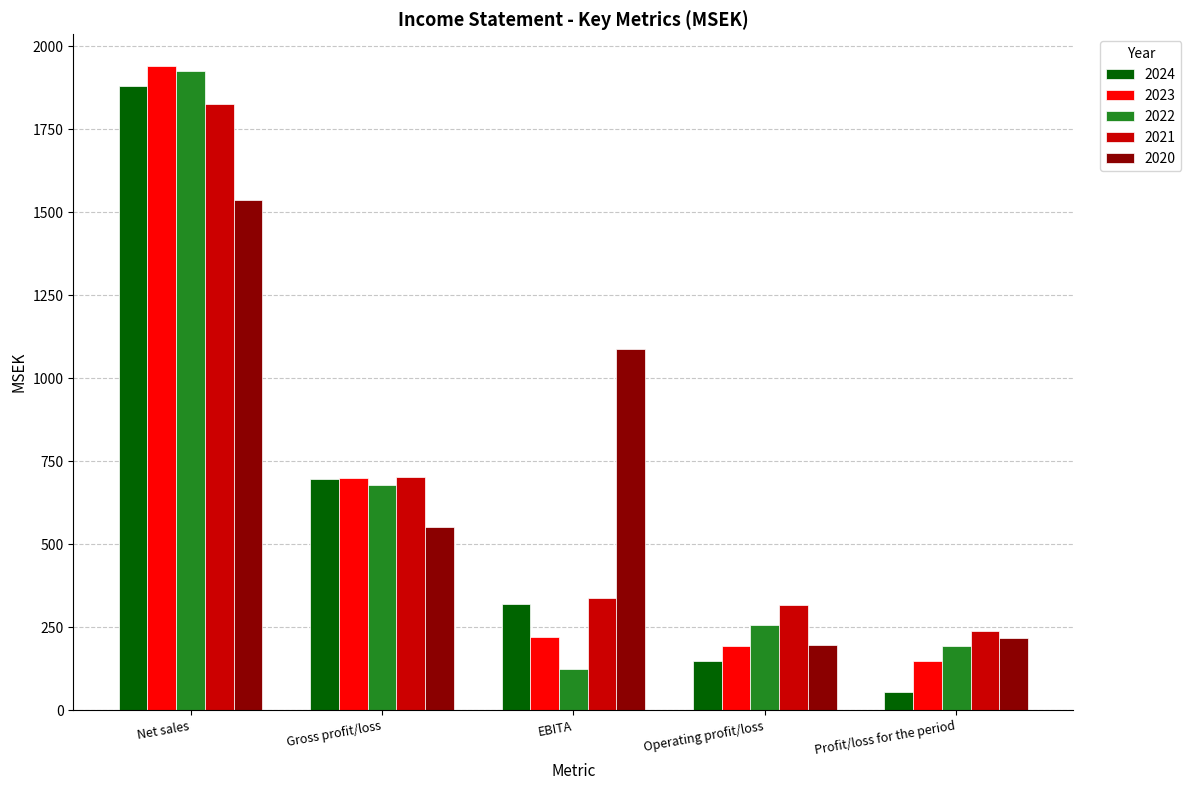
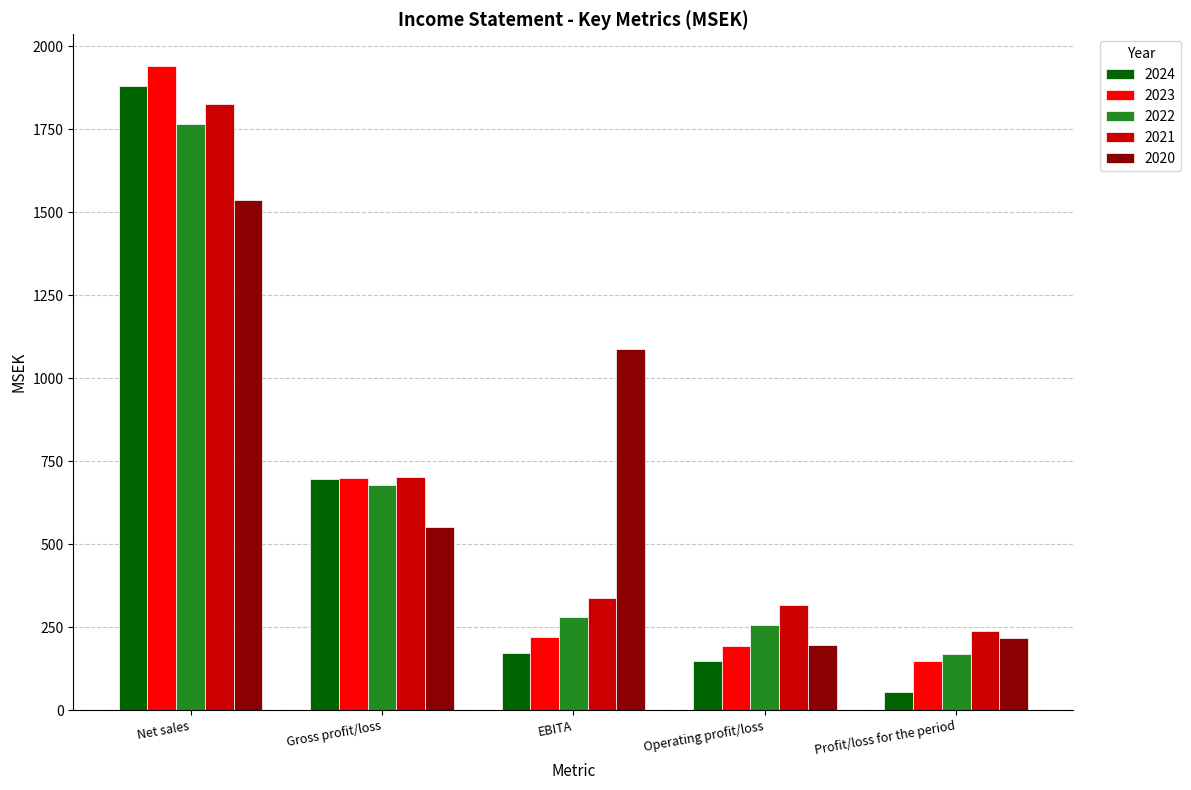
2022, Net sales: 1930 -> 1770
2024, EBITA: 320 -> 170
2022, EBITA: 130 -> 280
2022, Profit/loss for the period: 190 -> 170
